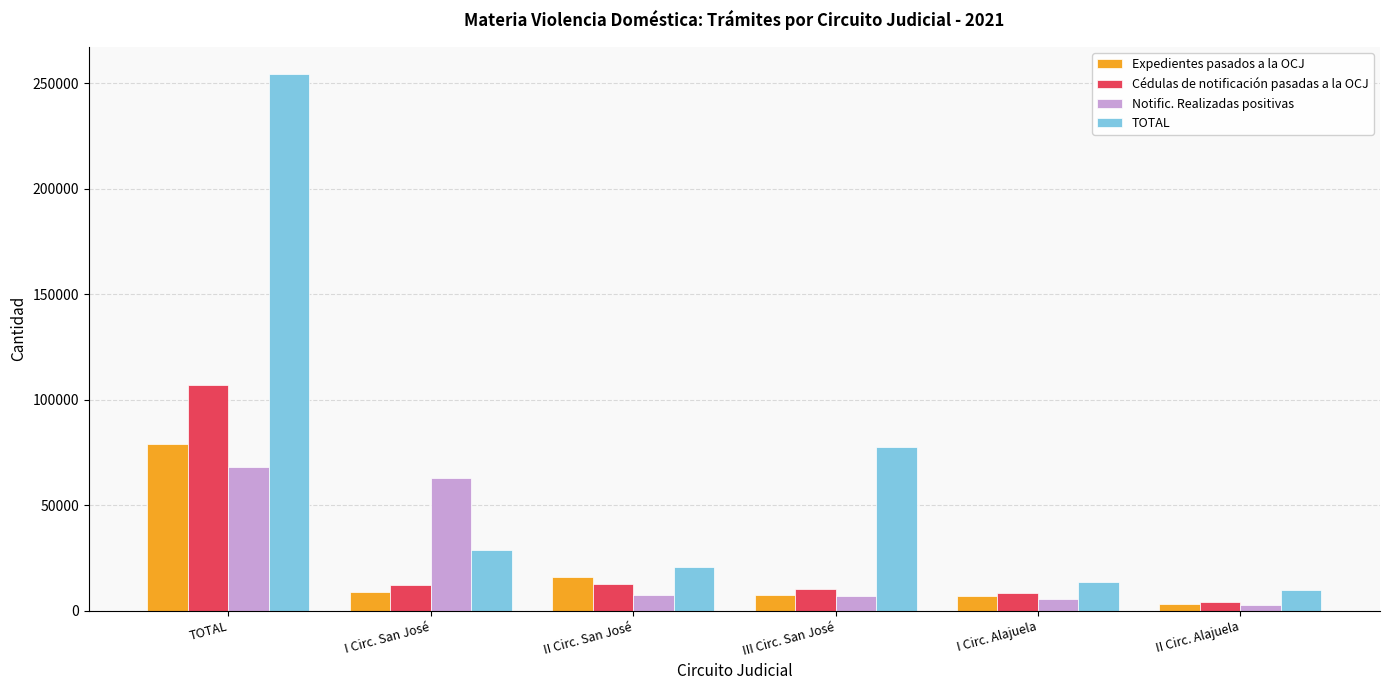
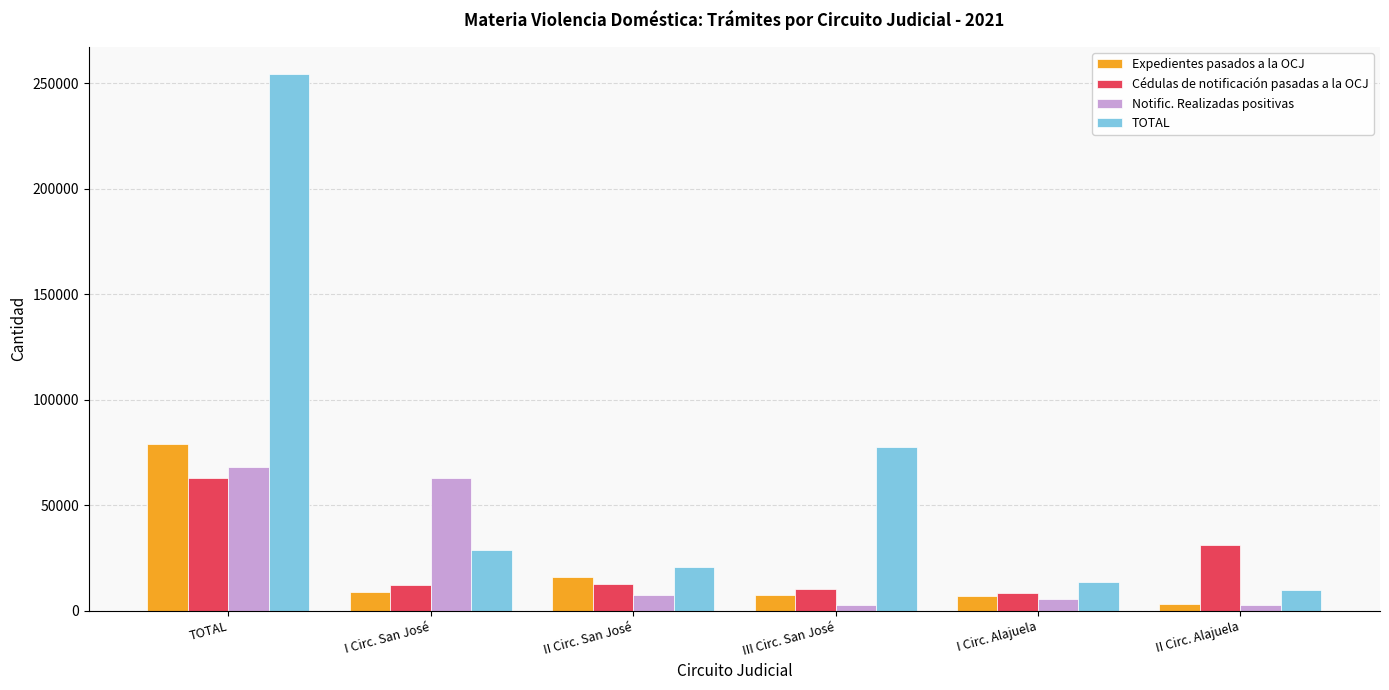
Cédulas de notificación pasadas a la OCJ, TOTAL: 107000 -> 63000
Notific. Realizadas positivas, III Circ. San José: 7000 -> 3000
Cédulas de notificación pasadas a la OCJ, II Circ. Alajuela: 4000 -> 31000
